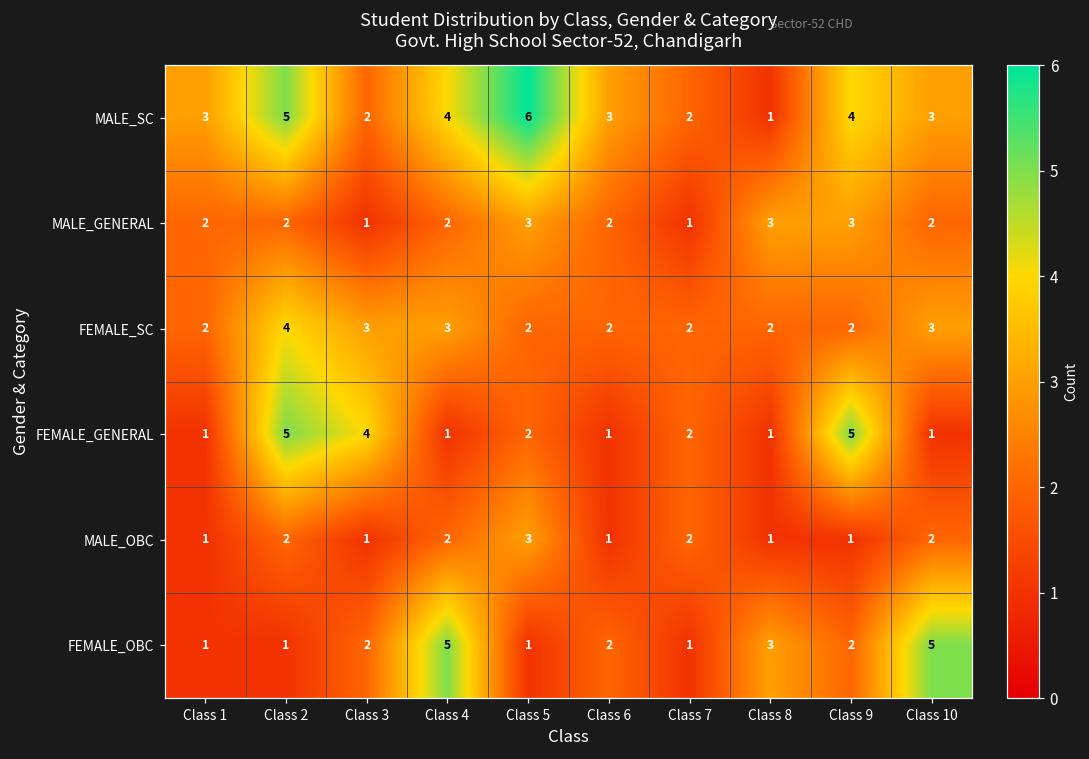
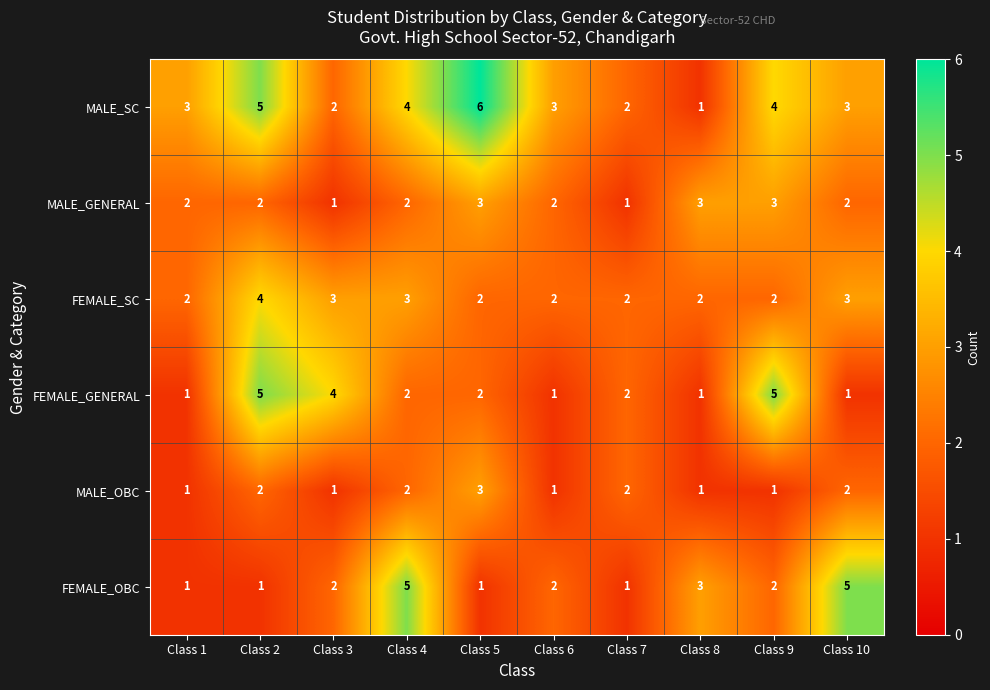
FEMALE_GENERAL, Class 4: 1 -> 2
